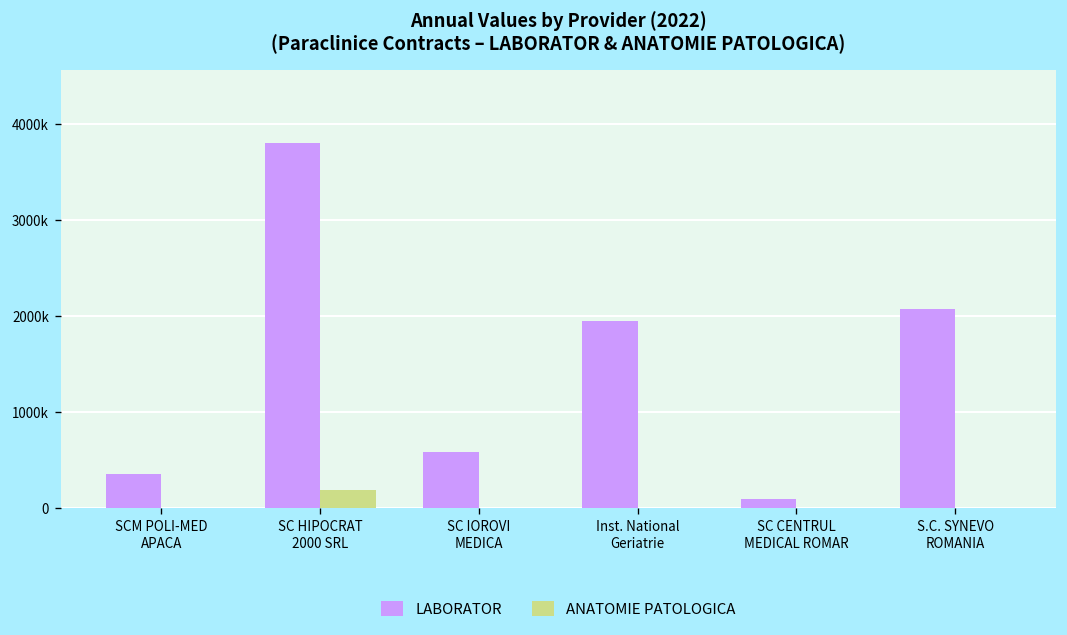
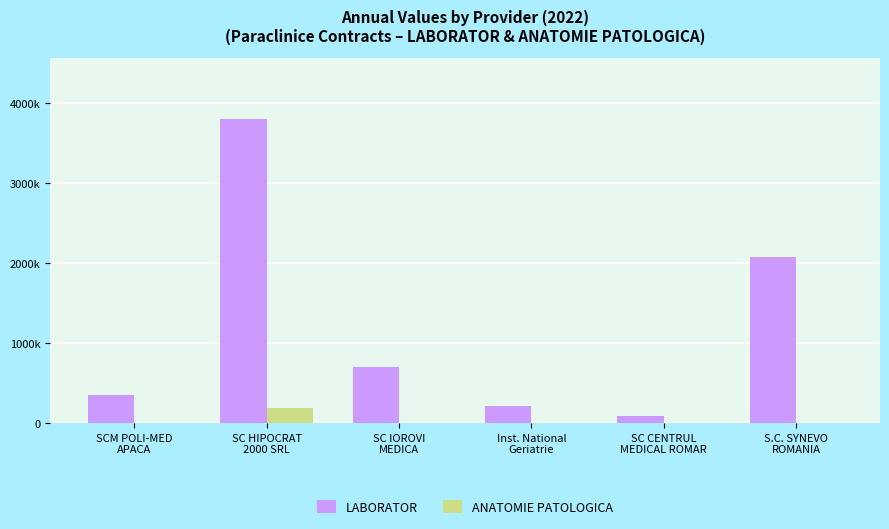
LABORATOR, SC IOROVI MEDICA: 600000 -> 700000
LABORATOR, Inst. National Geriatrie: 2000000 -> 200000
